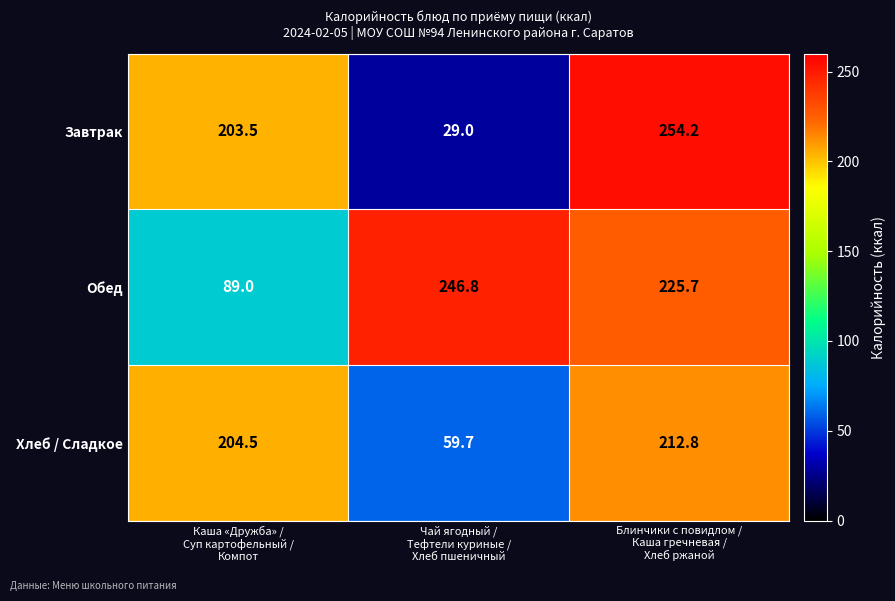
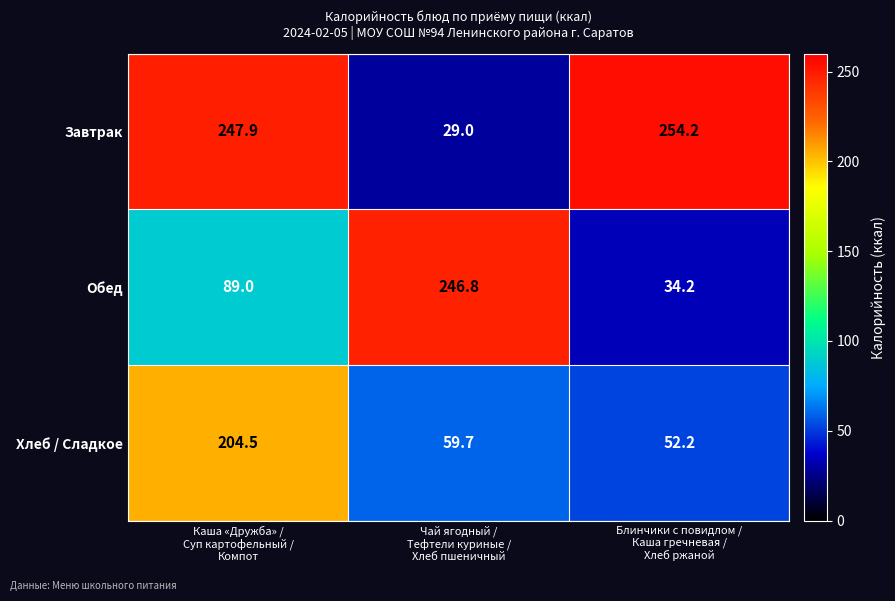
Завтрак, Каша «Дружба» / Суп картофельный / Компот: 203.5 -> 247.9
Обед, Блинчики с повидлом / Каша гречневая / Хлеб ржаной: 225.7 -> 34.2
Хлеб / Сладкое, Блинчики с повидлом / Каша гречневая / Хлеб ржаной: 212.8 -> 52.2
